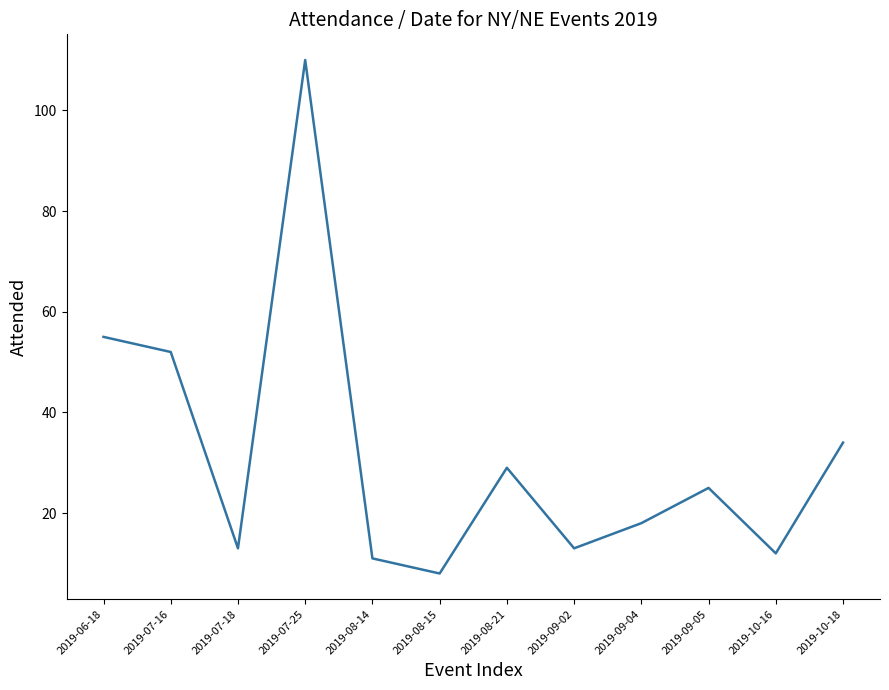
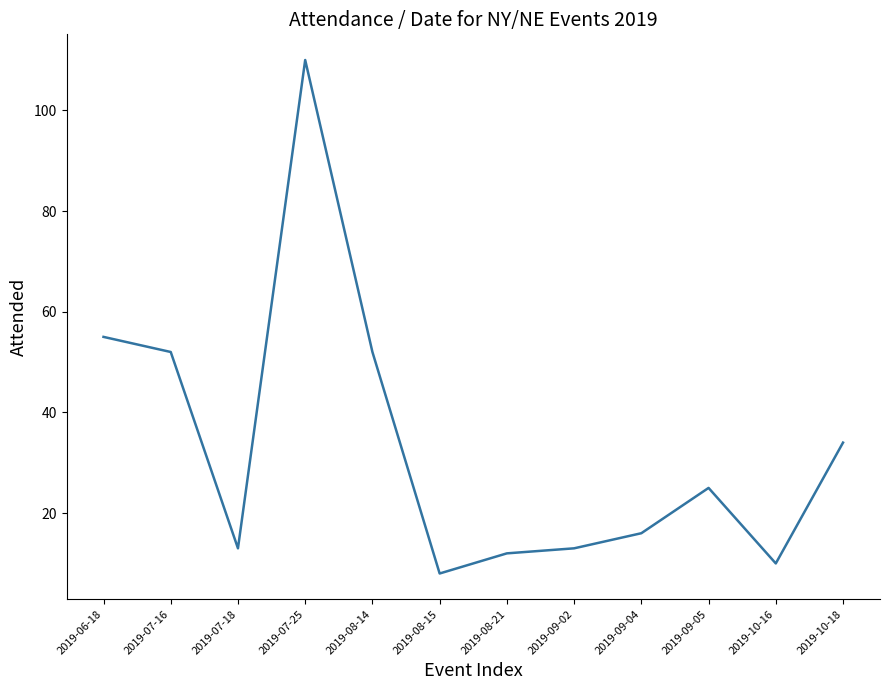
2019-08-14: 11 -> 52
2019-08-21: 29 -> 12
2019-09-04: 18 -> 16
2019-10-16: 12 -> 10
